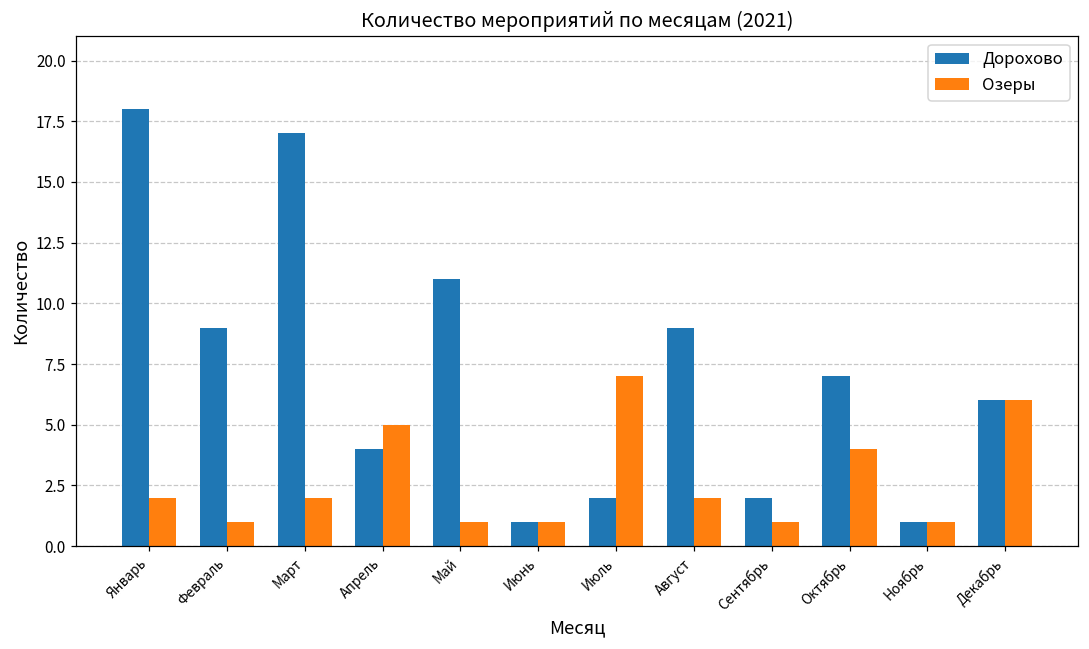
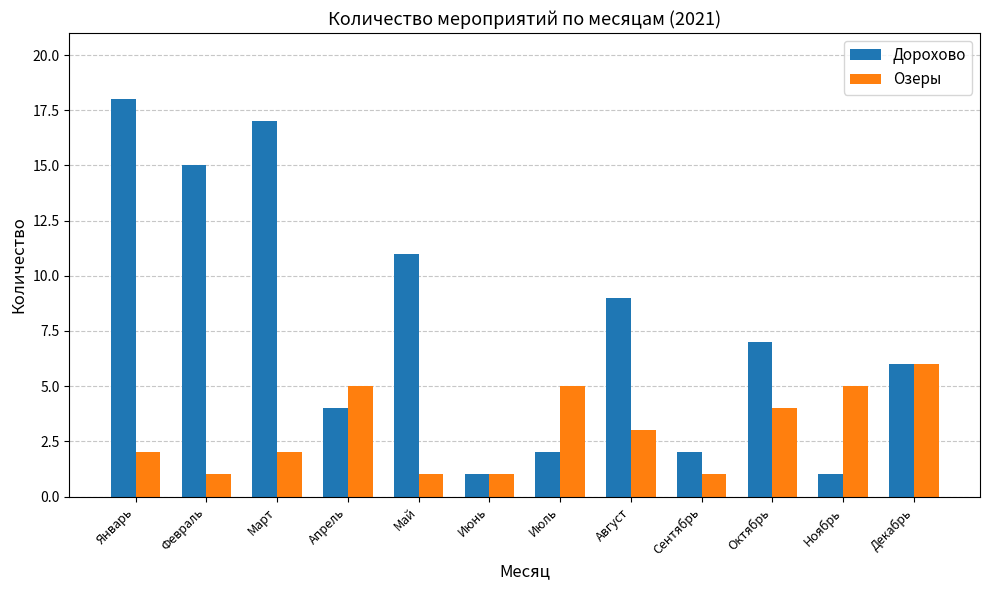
Дорохово, Февраль: 9 -> 15
Озеры, Июль: 7 -> 5
Озеры, Август: 2 -> 3
Озеры, Ноябрь: 1 -> 5
